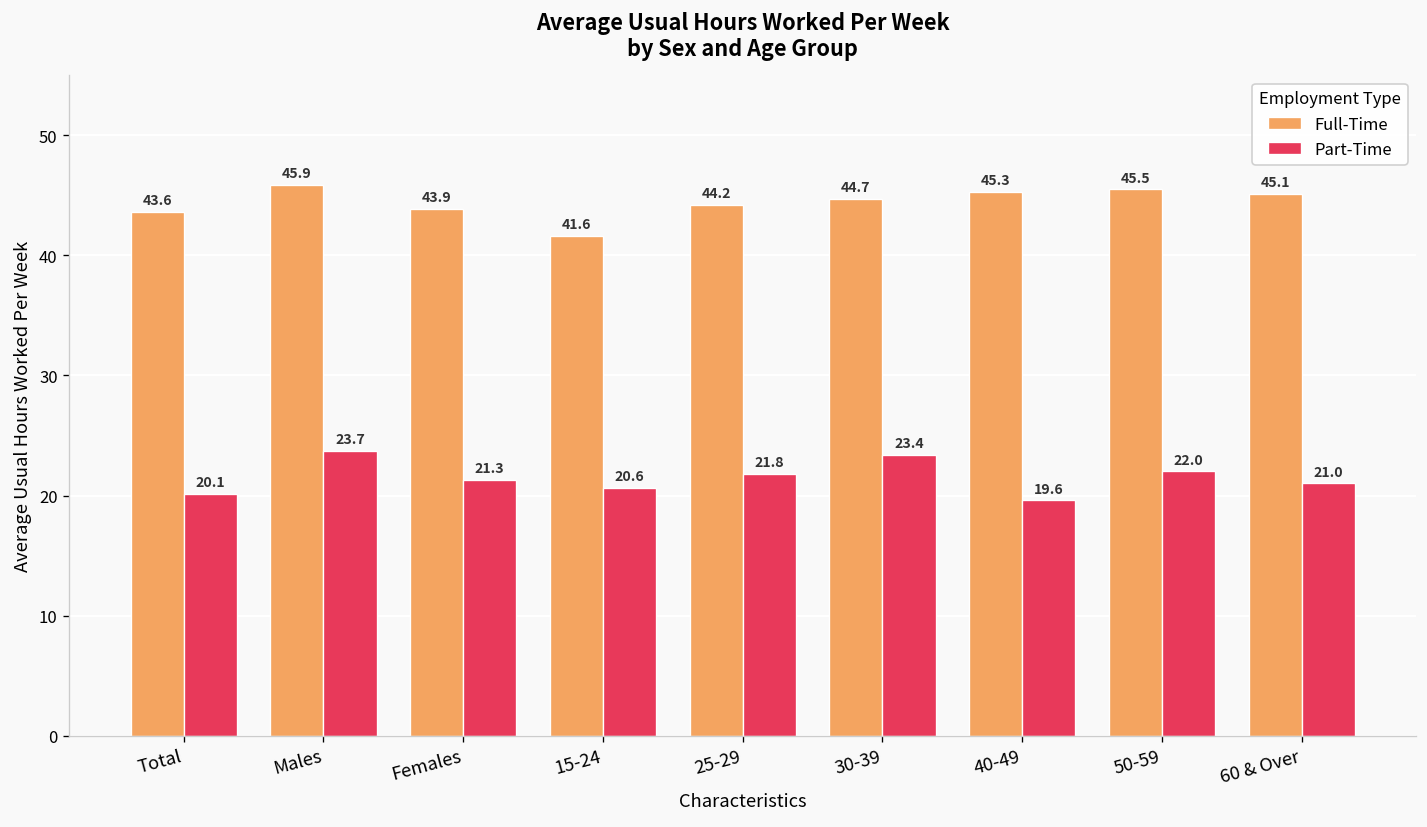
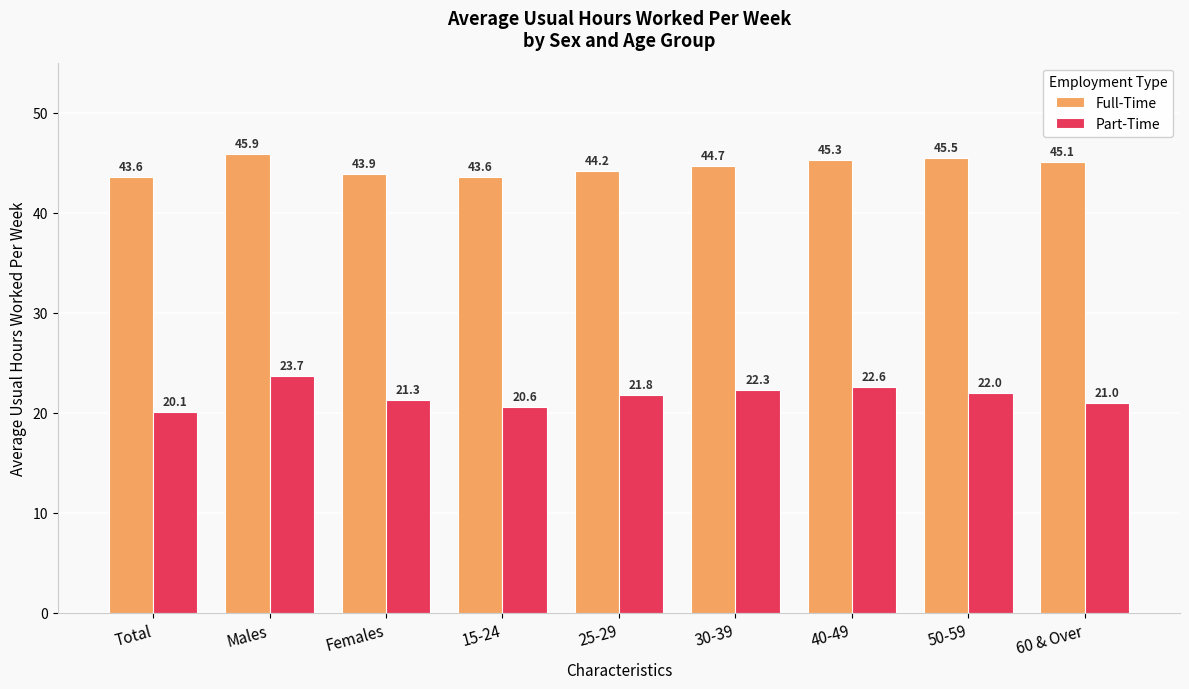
Full-Time, 15-24: 41.6 -> 43.6
Part-Time, 30-39: 23.4 -> 22.3
Part-Time, 40-49: 19.6 -> 22.6
